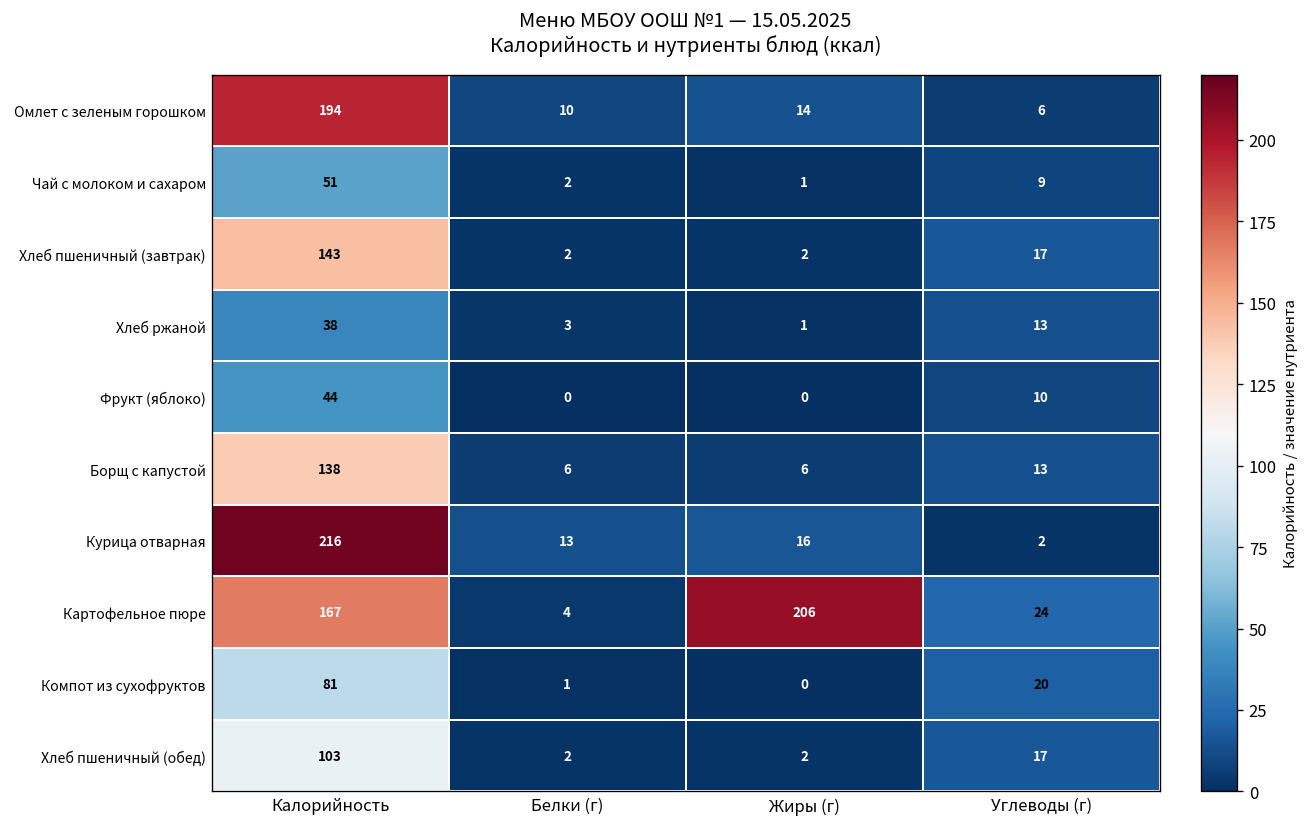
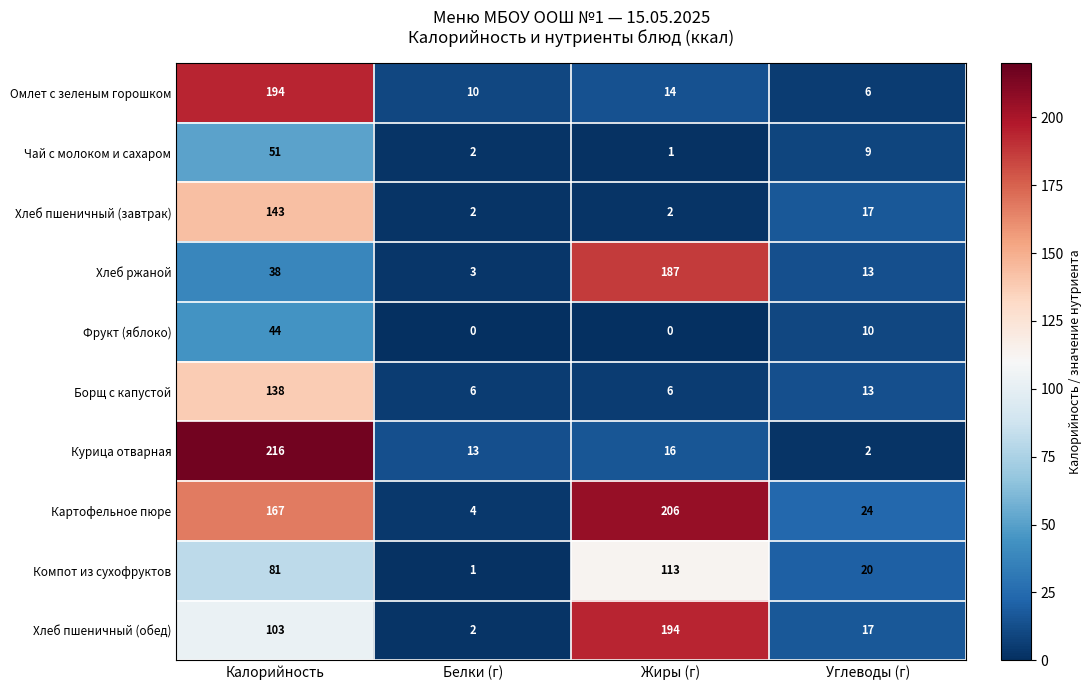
Хлеб ржаной, Жиры (г): 1 -> 187
Компот из сухофруктов, Жиры (г): 0 -> 113
Хлеб пшеничный (обед), Жиры (г): 2 -> 194
